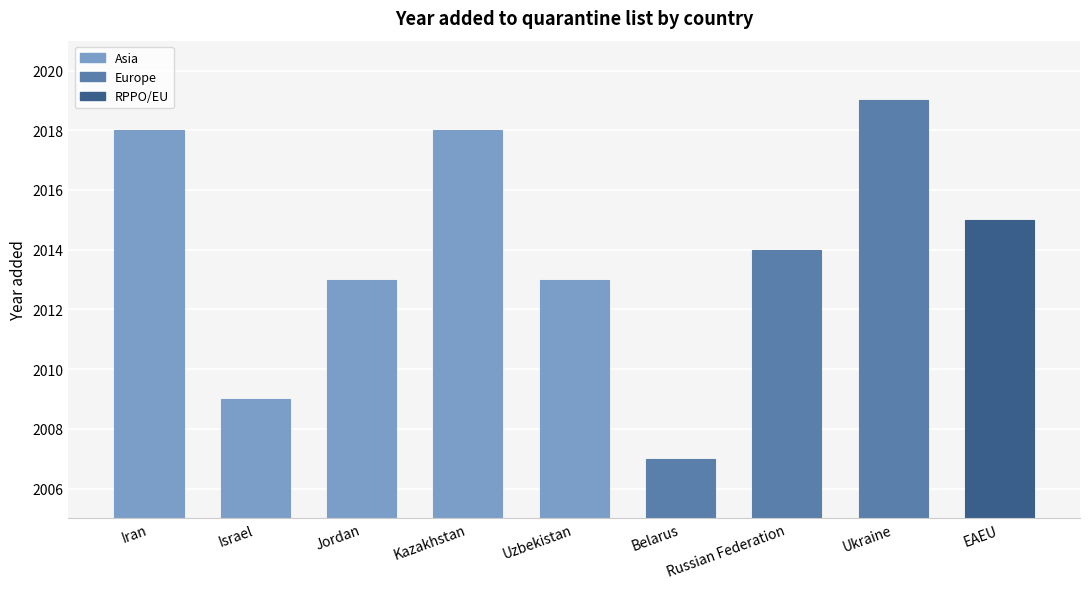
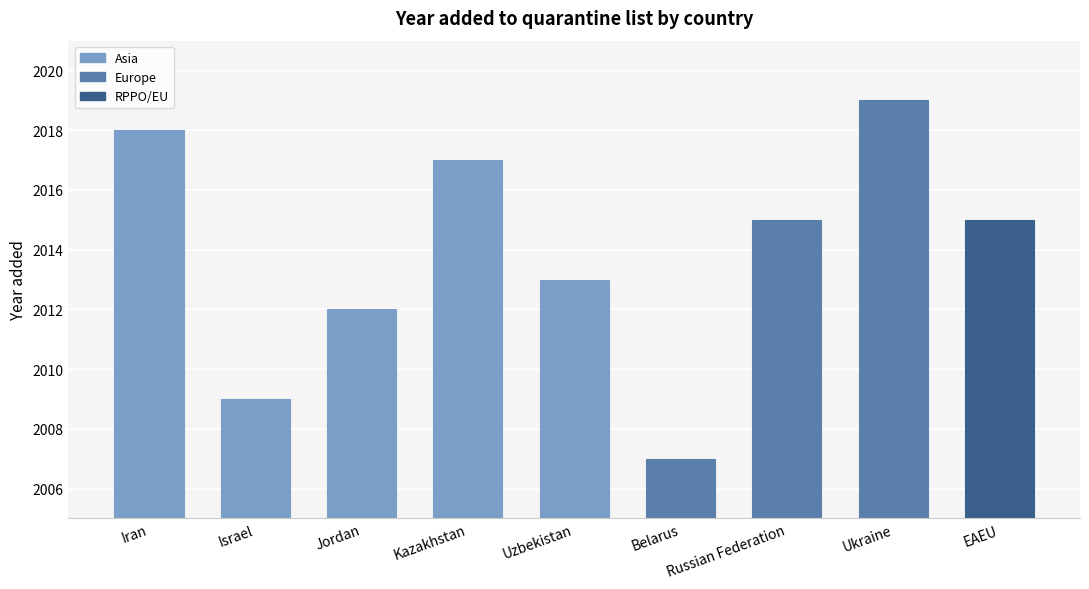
Jordan: 2013 -> 2012
Kazakhstan: 2018 -> 2017
Russian Federation: 2014 -> 2015
